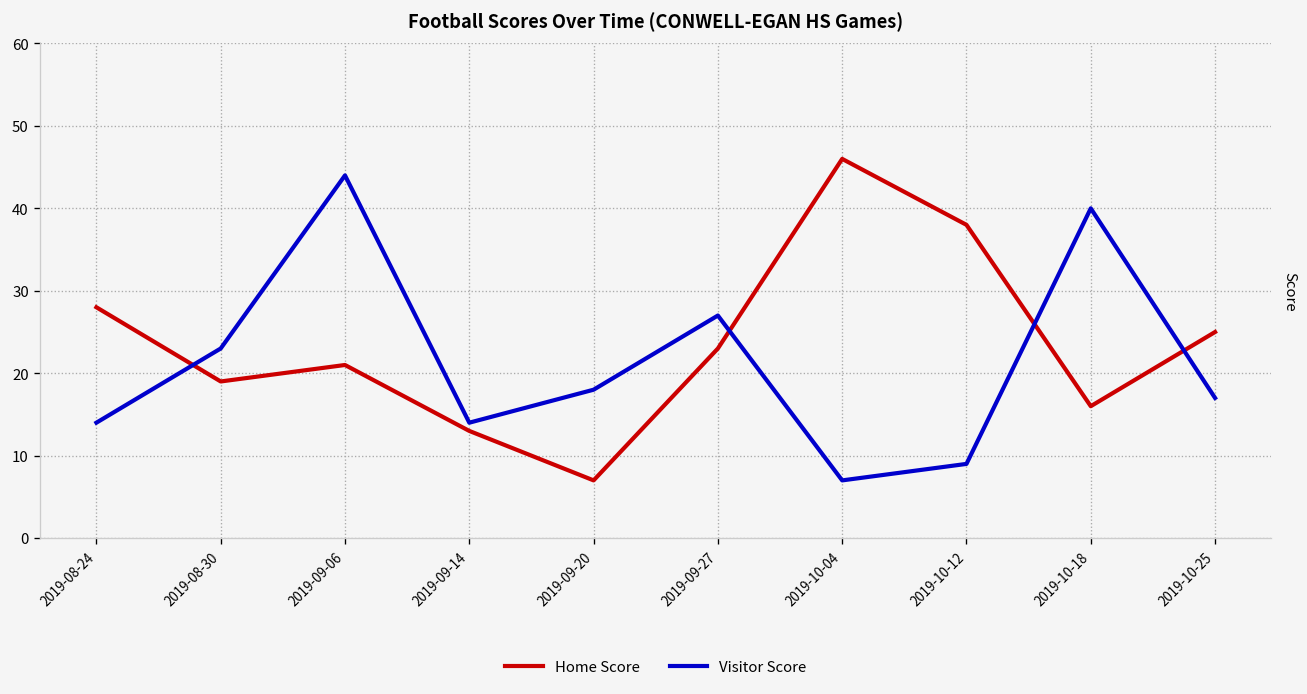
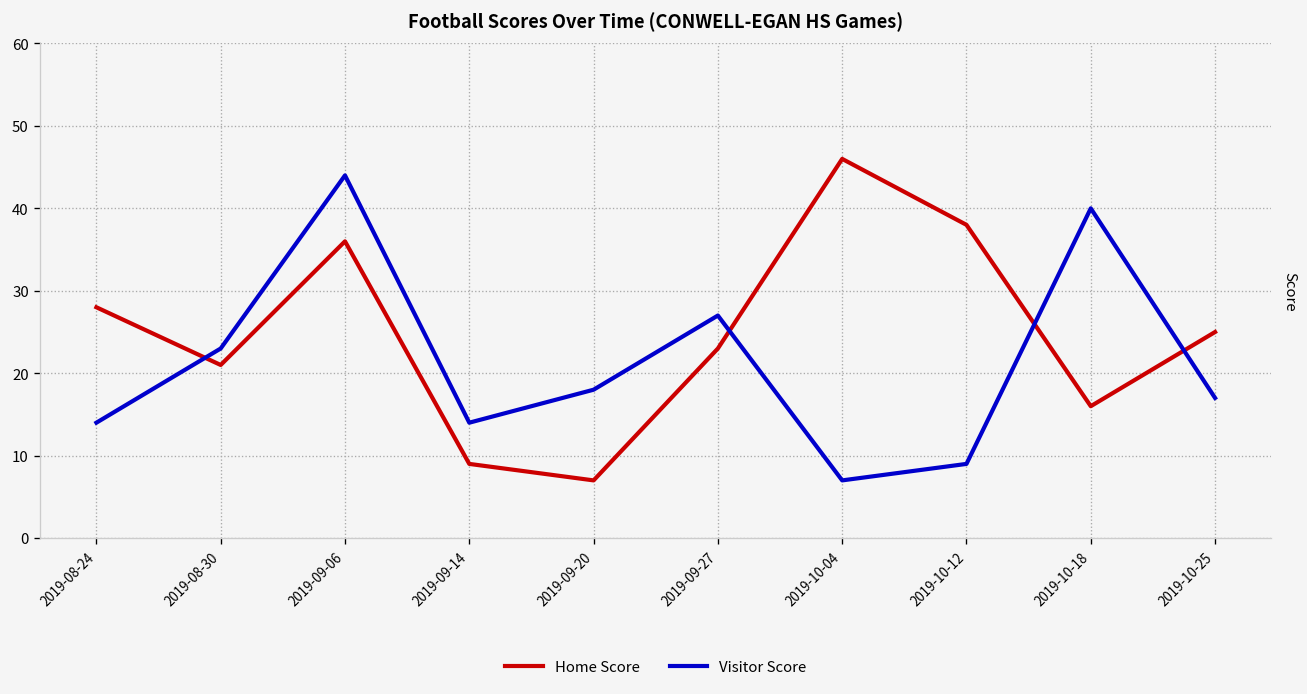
Home Score, 2019-08-30: 19 -> 21
Home Score, 2019-09-06: 21 -> 36
Home Score, 2019-09-14: 13 -> 9
